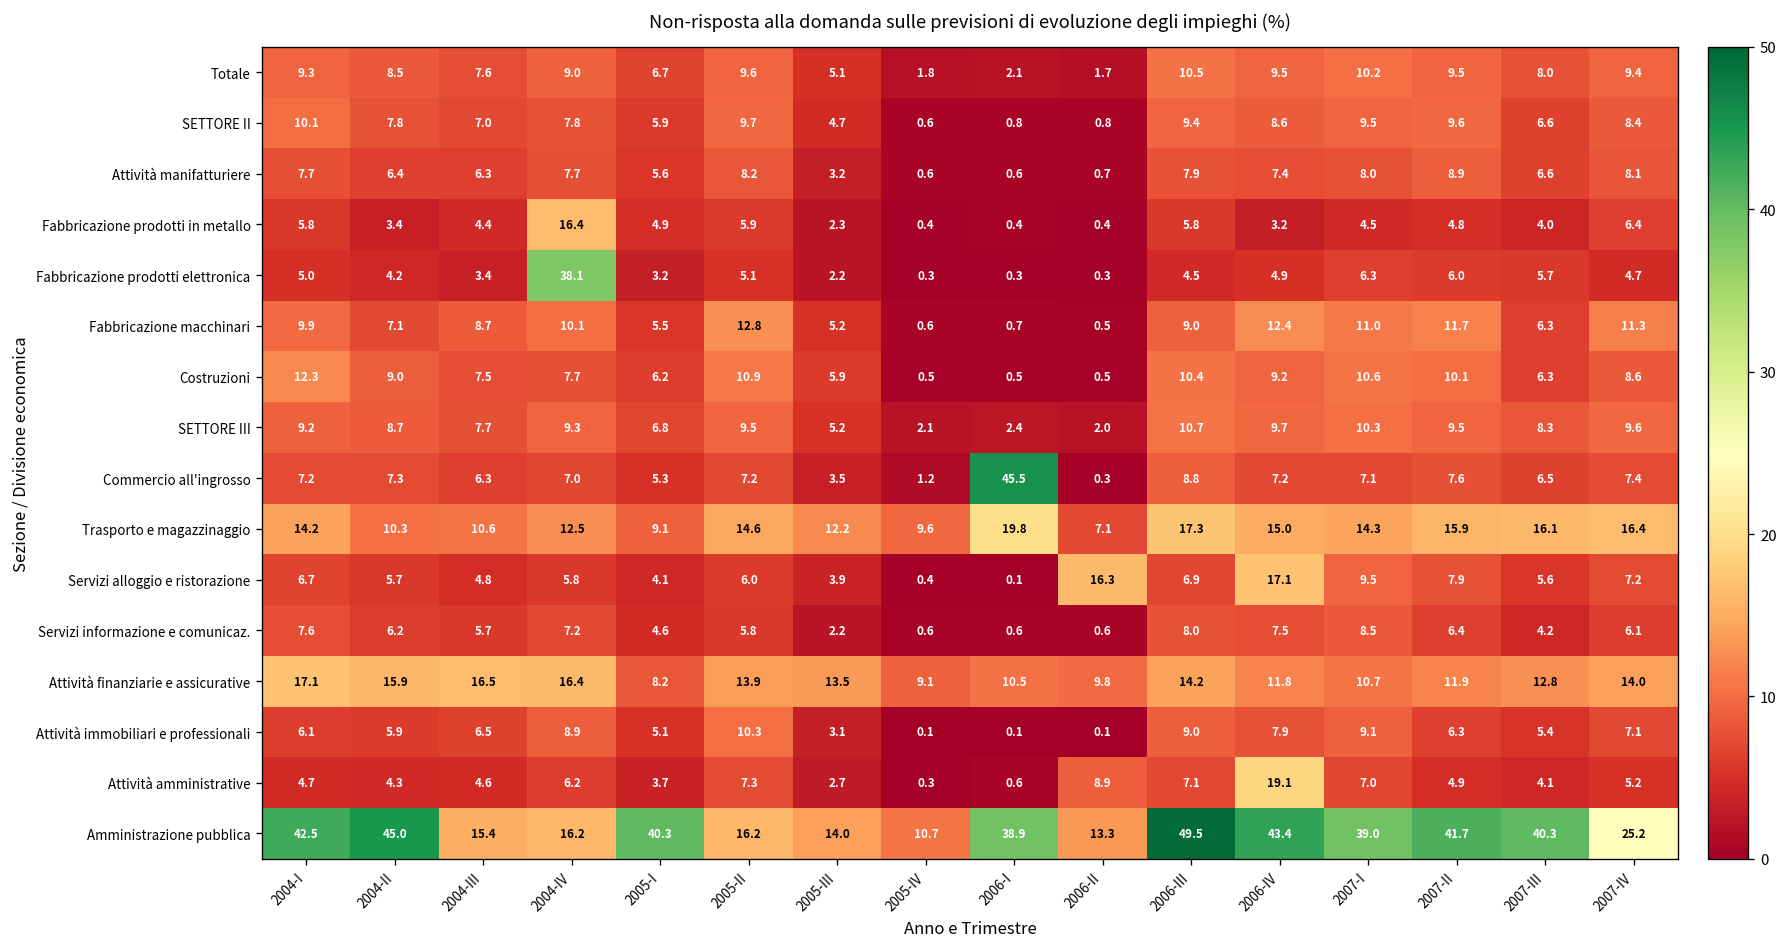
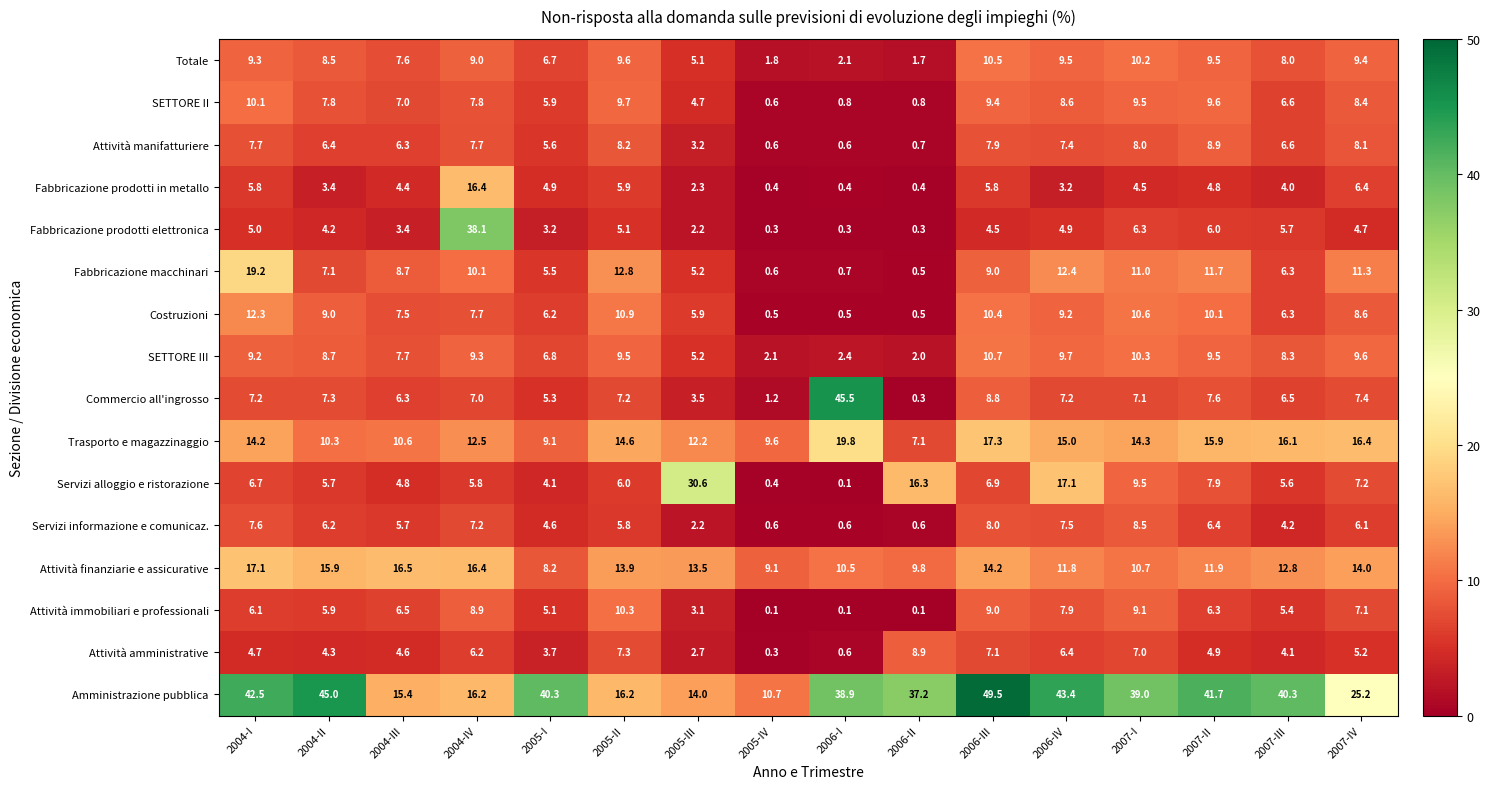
Fabbricazione macchinari, 2004-I: 9.9 -> 19.2
Servizi alloggio e ristorazione, 2005-III: 3.9 -> 30.6
Attività amministrative, 2006-IV: 19.1 -> 6.4
Amministrazione pubblica, 2006-II: 13.3 -> 37.2
